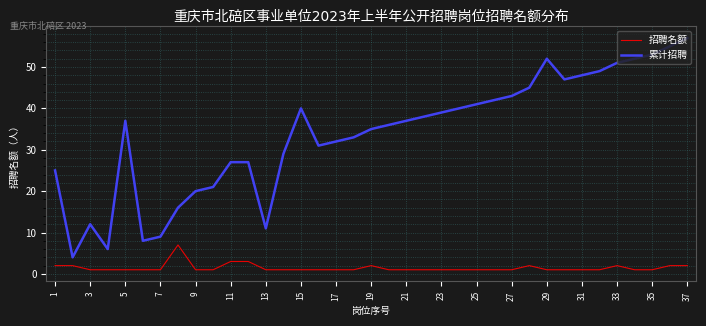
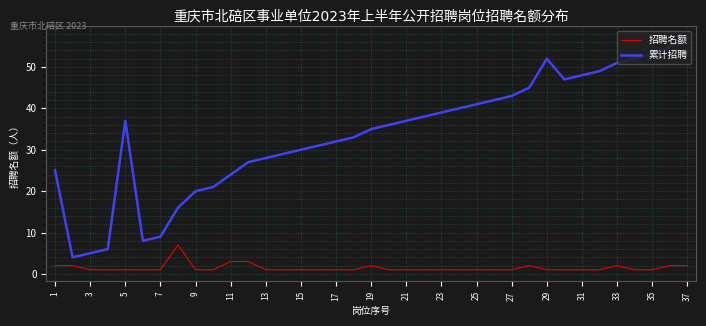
累计招聘, 3: 12 -> 5
累计招聘, 11: 27 -> 24
累计招聘, 13: 11 -> 28
累计招聘, 15: 40 -> 30
